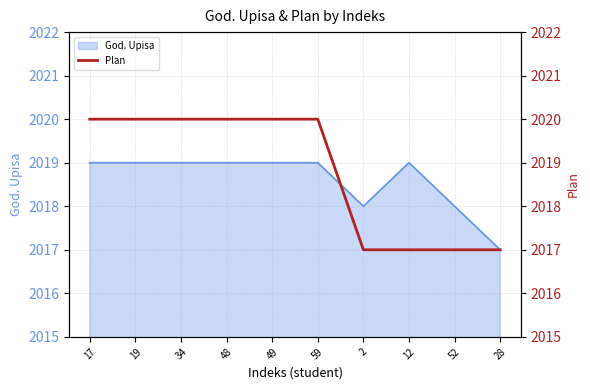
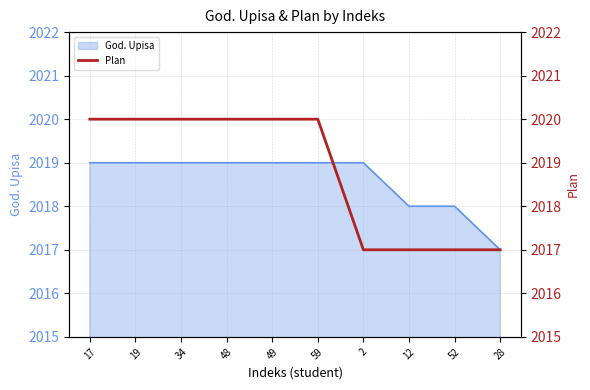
God. Upisa, 2: 2018 -> 2019
God. Upisa, 12: 2019 -> 2018
